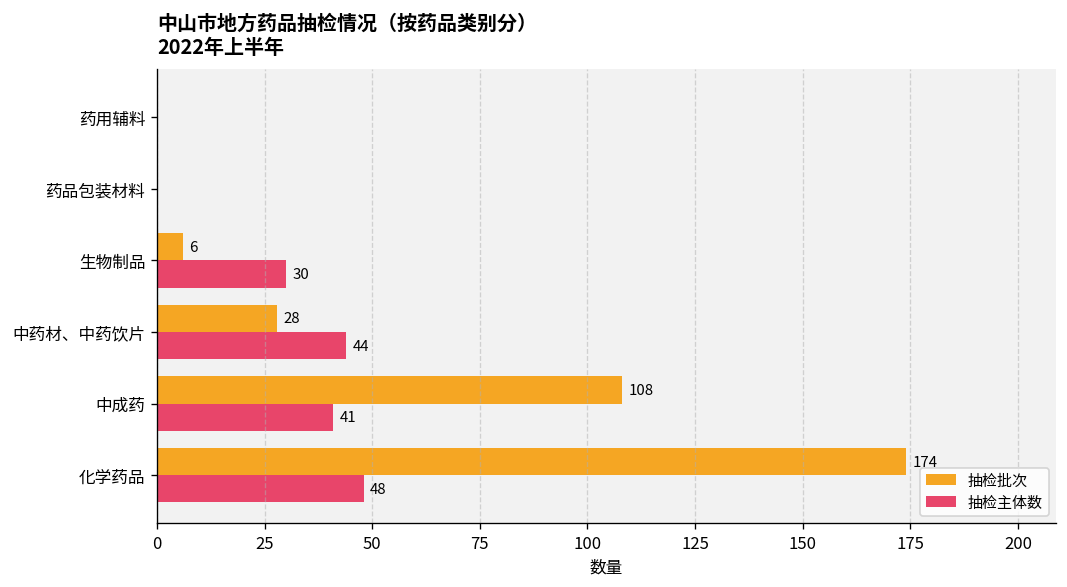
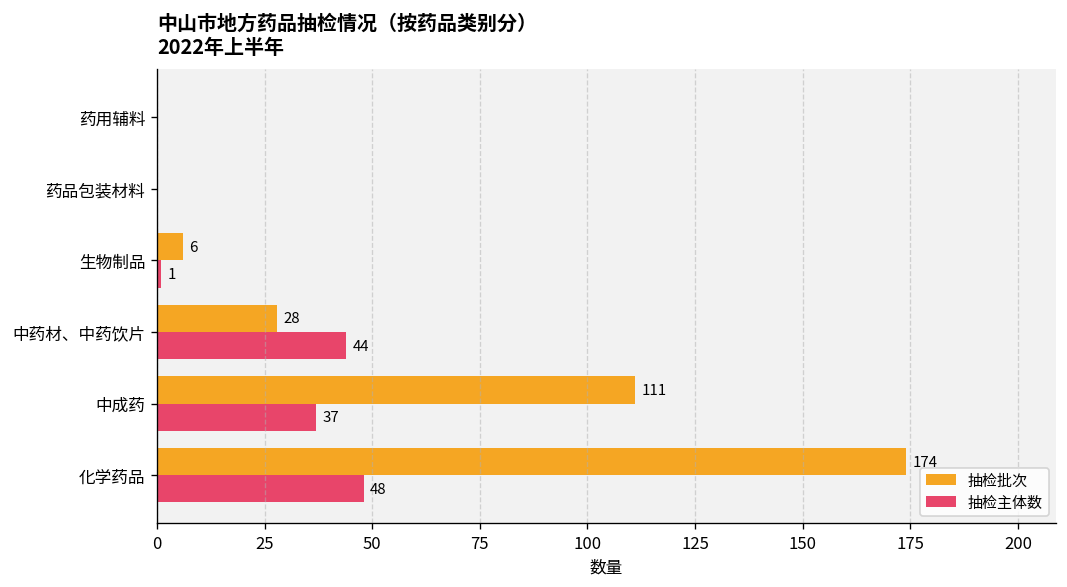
抽检主体数, 生物制品: 30 -> 1
抽检批次, 中成药: 108 -> 111
抽检主体数, 中成药: 41 -> 37
